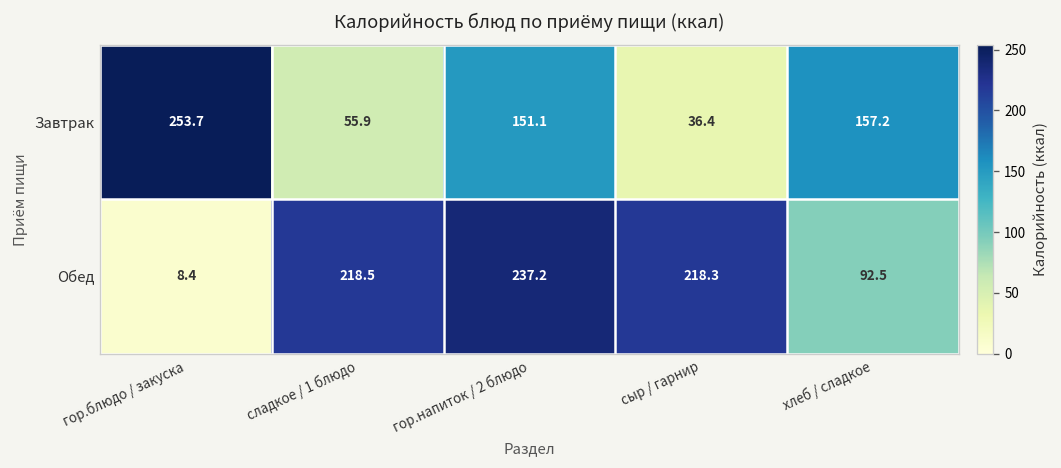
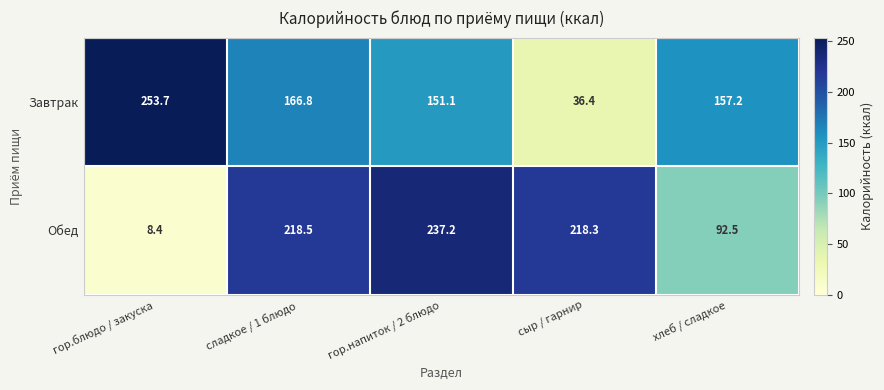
Завтрак, сладкое / 1 блюдо: 55.9 -> 166.8
